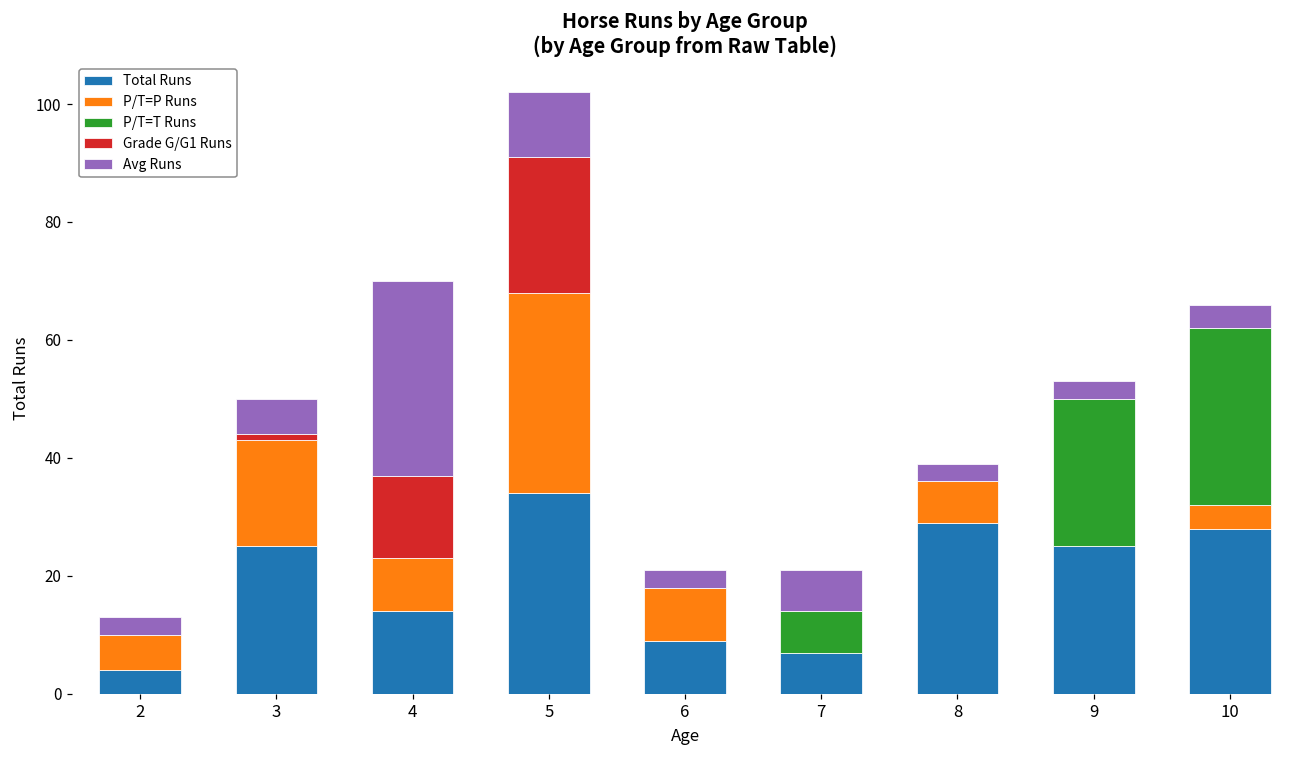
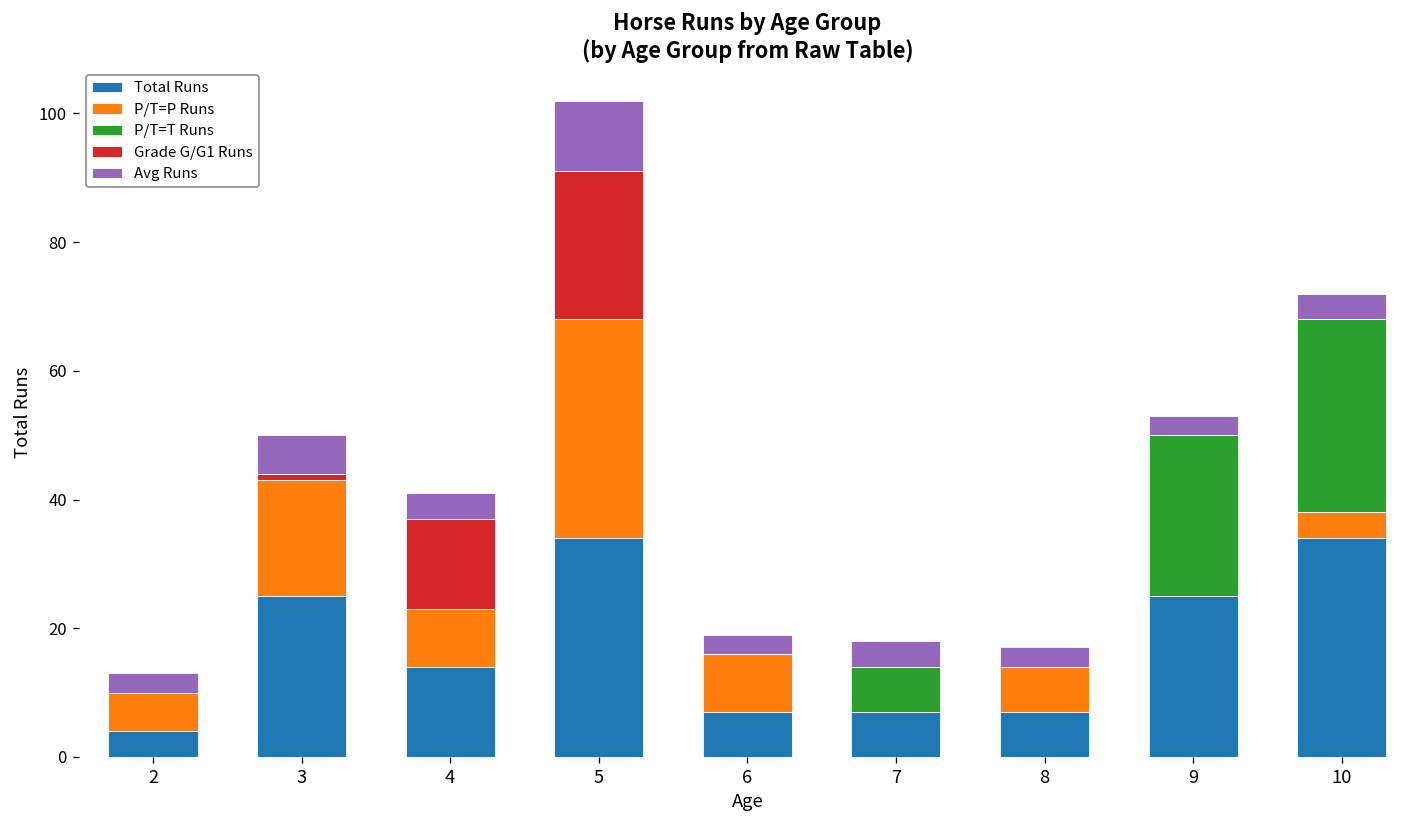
Avg Runs, 4: 33 -> 4
Total Runs, 6: 9 -> 7
Avg Runs, 7: 7 -> 4
Total Runs, 8: 29 -> 7
Total Runs, 10: 28 -> 34
